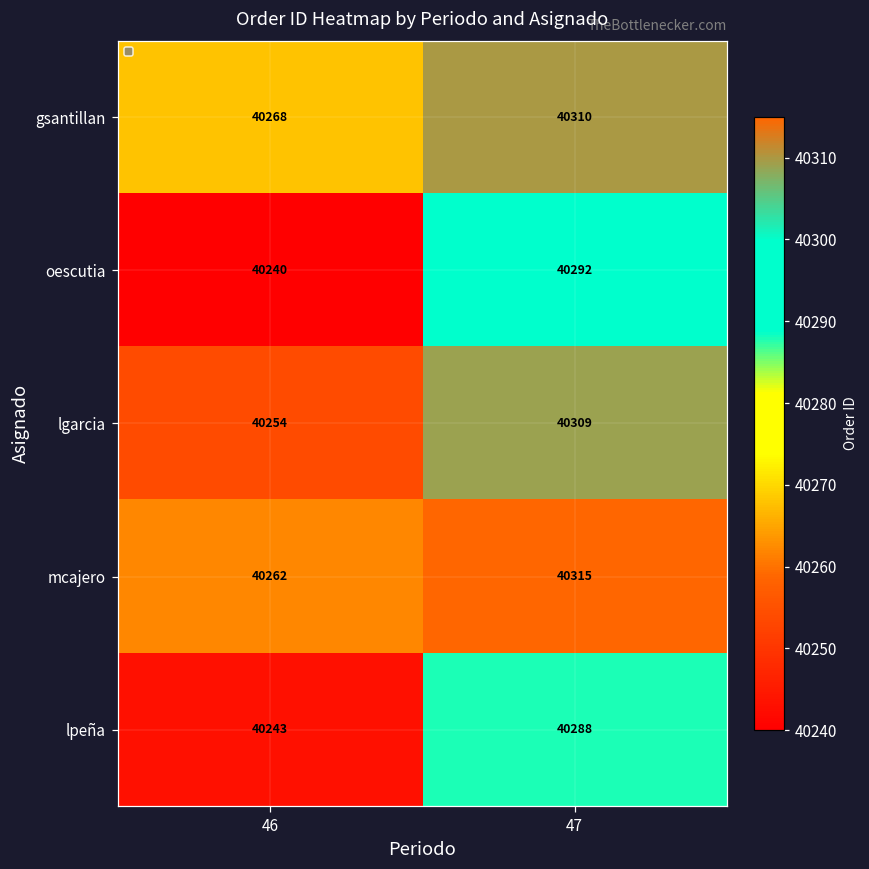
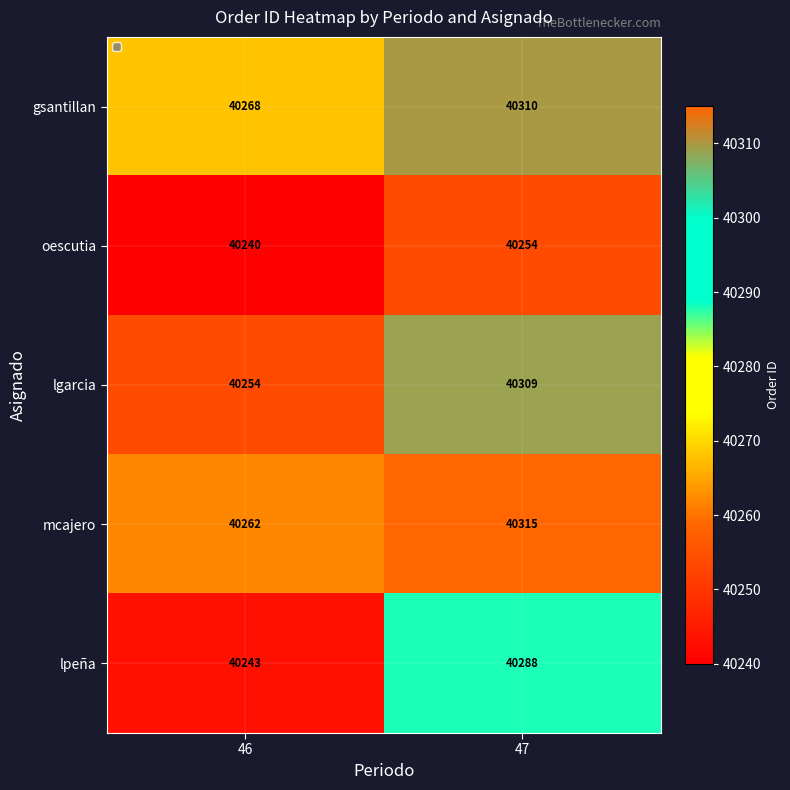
oescutia, 47: 40292 -> 40254
